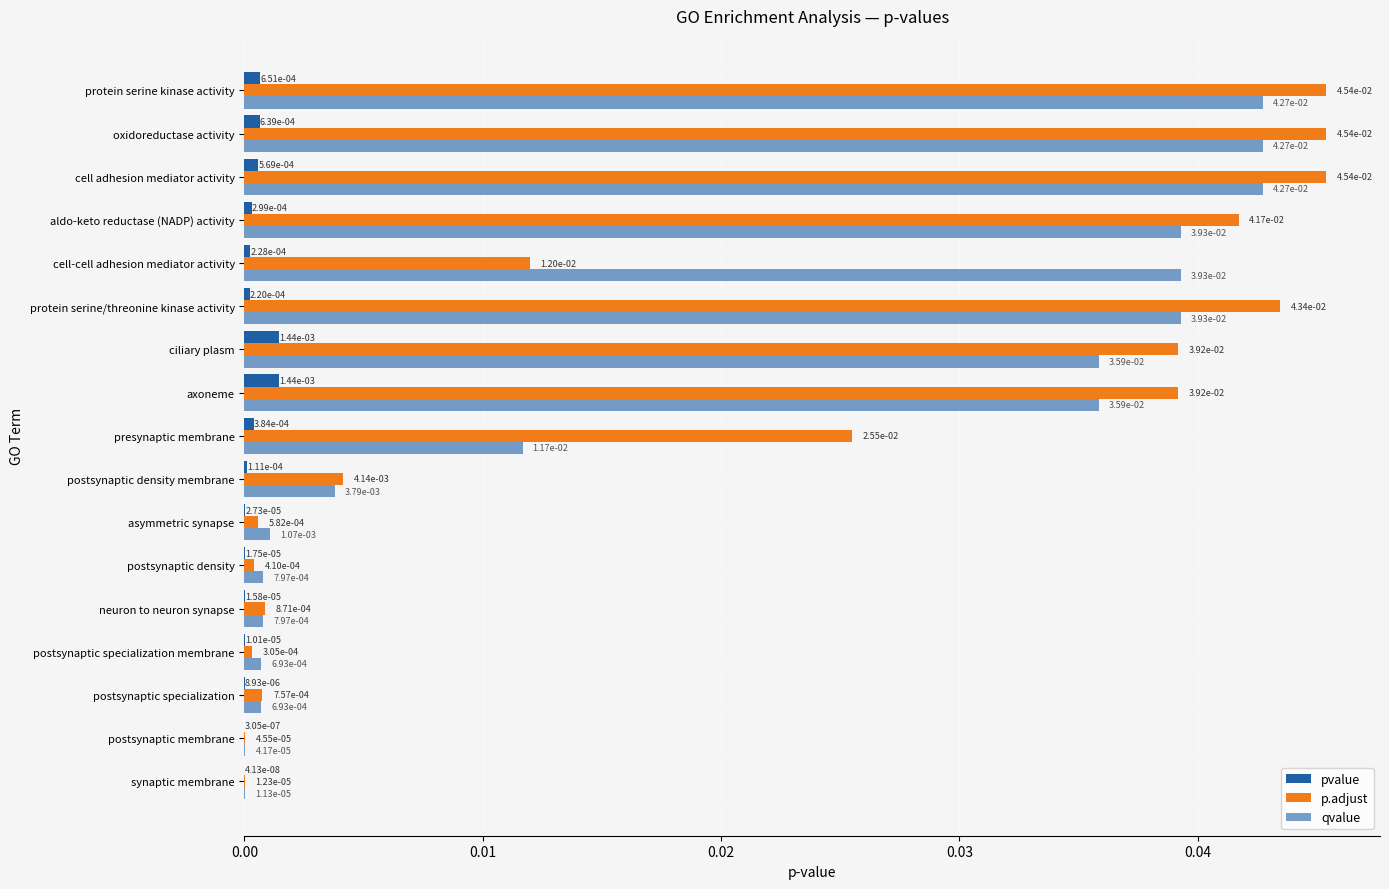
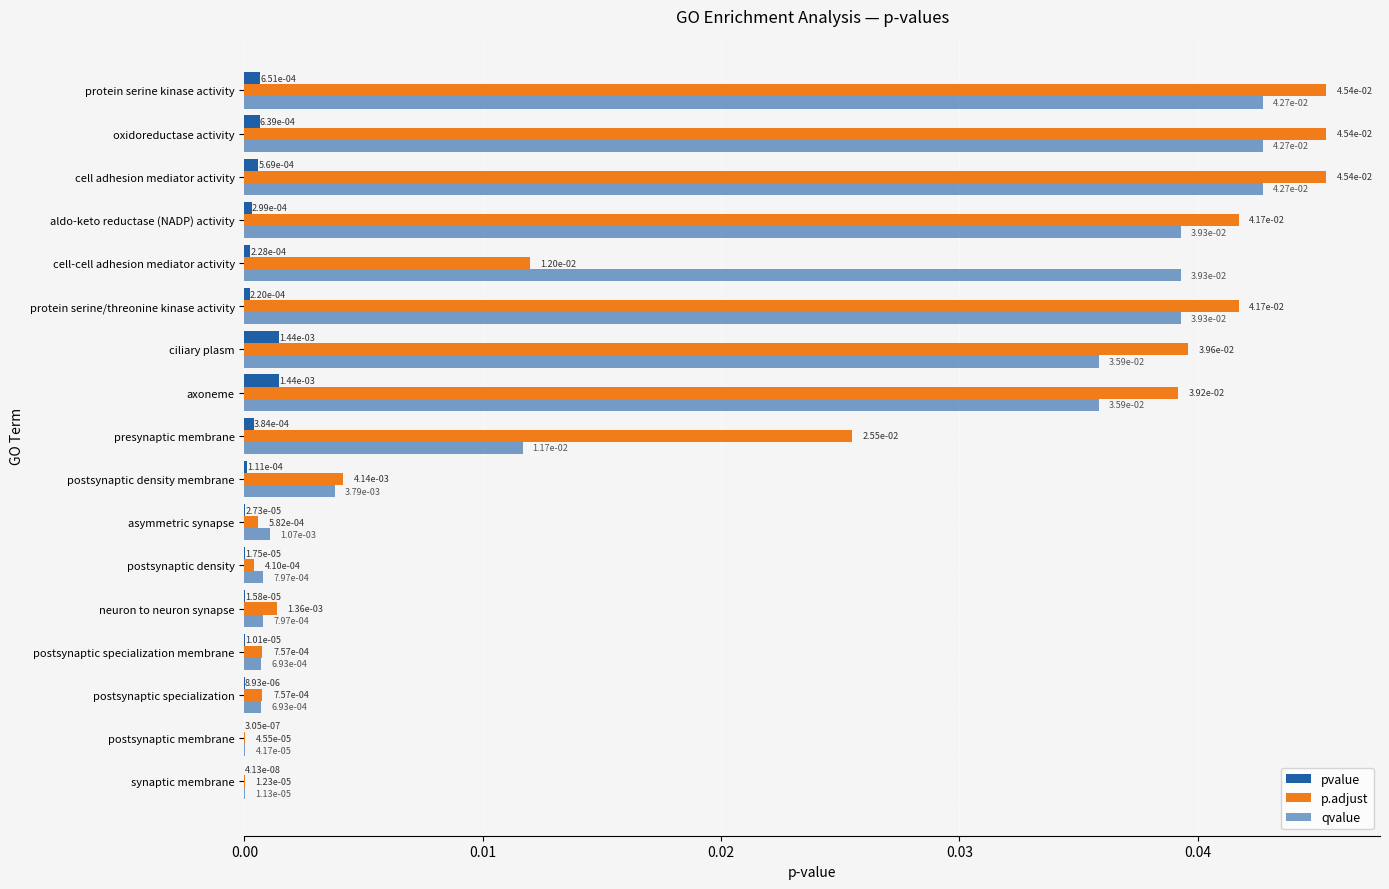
p.adjust, protein serine/threonine kinase activity: 4.34e-02 -> 4.17e-02
p.adjust, ciliary plasm: 3.92e-02 -> 3.96e-02
p.adjust, neuron to neuron synapse: 8.71e-04 -> 1.36e-03
p.adjust, postsynaptic specialization membrane: 3.05e-04 -> 7.57e-04
